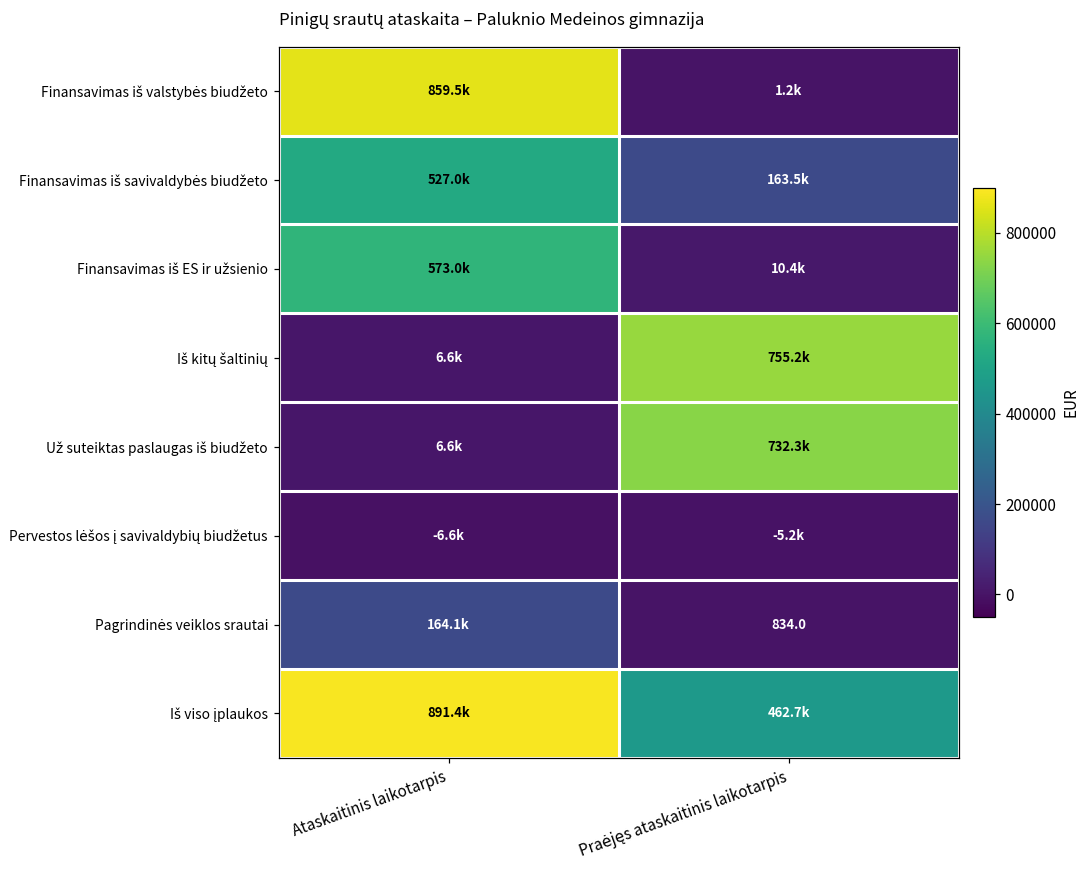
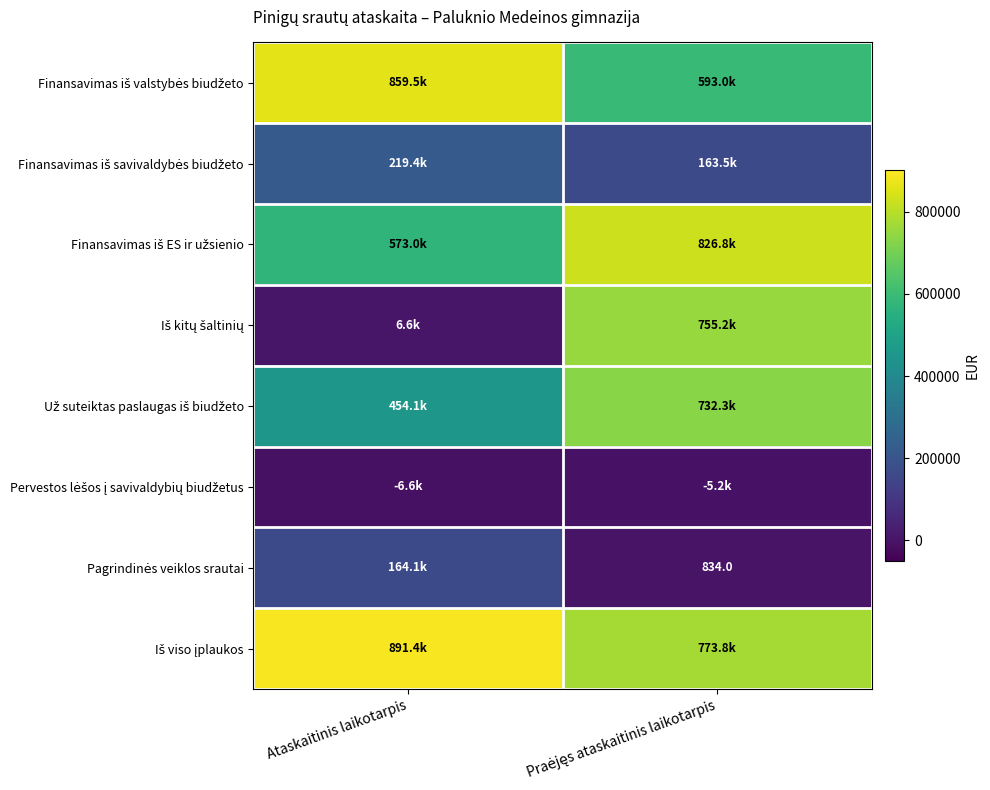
Finansavimas iš valstybės biudžeto, Praėjęs ataskaitinis laikotarpis: 1.2k -> 593.0k
Finansavimas iš savivaldybės biudžeto, Ataskaitinis laikotarpis: 527.0k -> 219.4k
Finansavimas iš ES ir užsienio, Praėjęs ataskaitinis laikotarpis: 10.4k -> 826.8k
Už suteiktas paslaugas iš biudžeto, Ataskaitinis laikotarpis: 6.6k -> 454.1k
Iš viso įplaukos, Praėjęs ataskaitinis laikotarpis: 462.7k -> 773.8k
